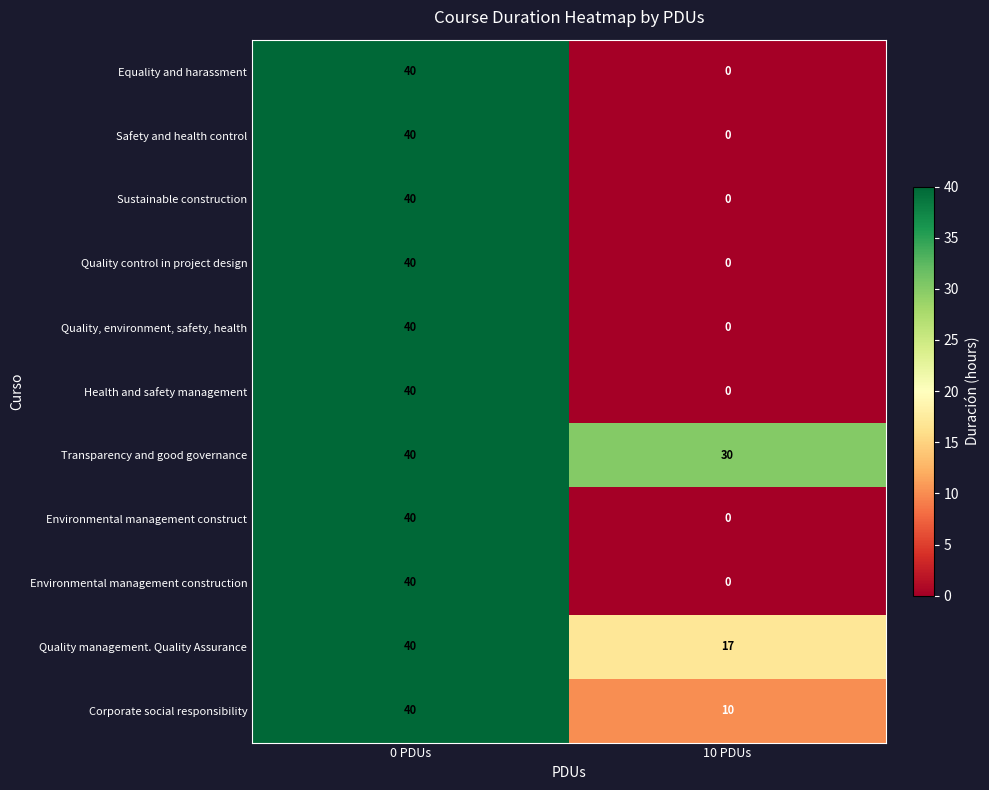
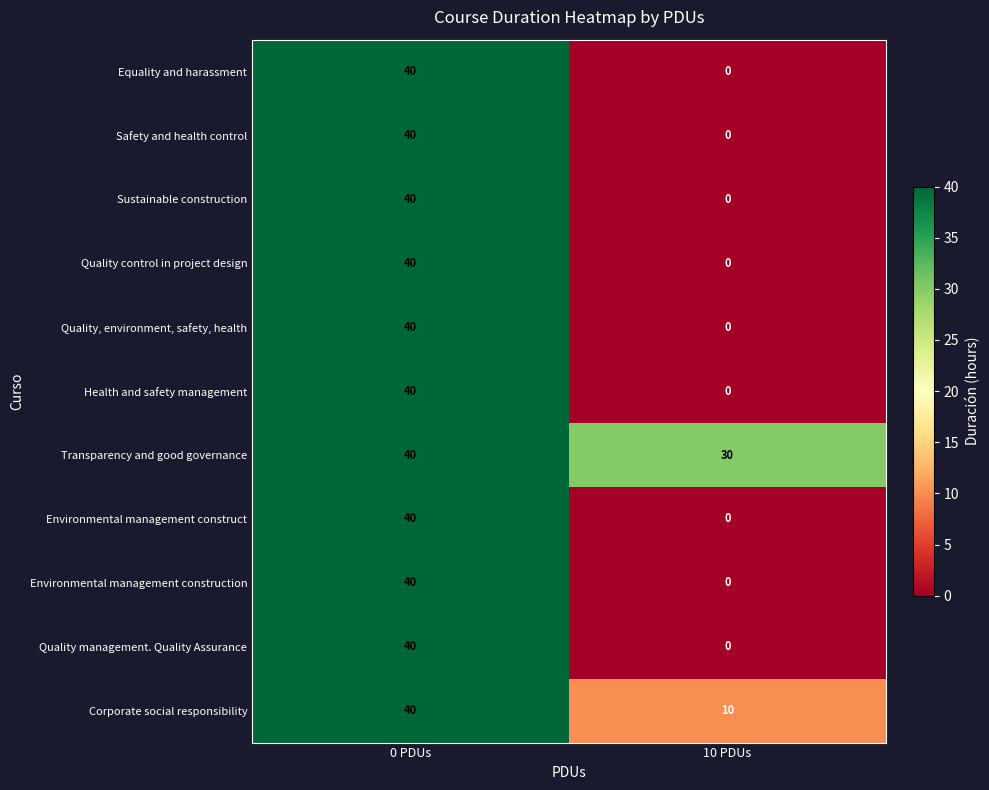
Quality management. Quality Assurance, 10 PDUs: 17 -> 0
